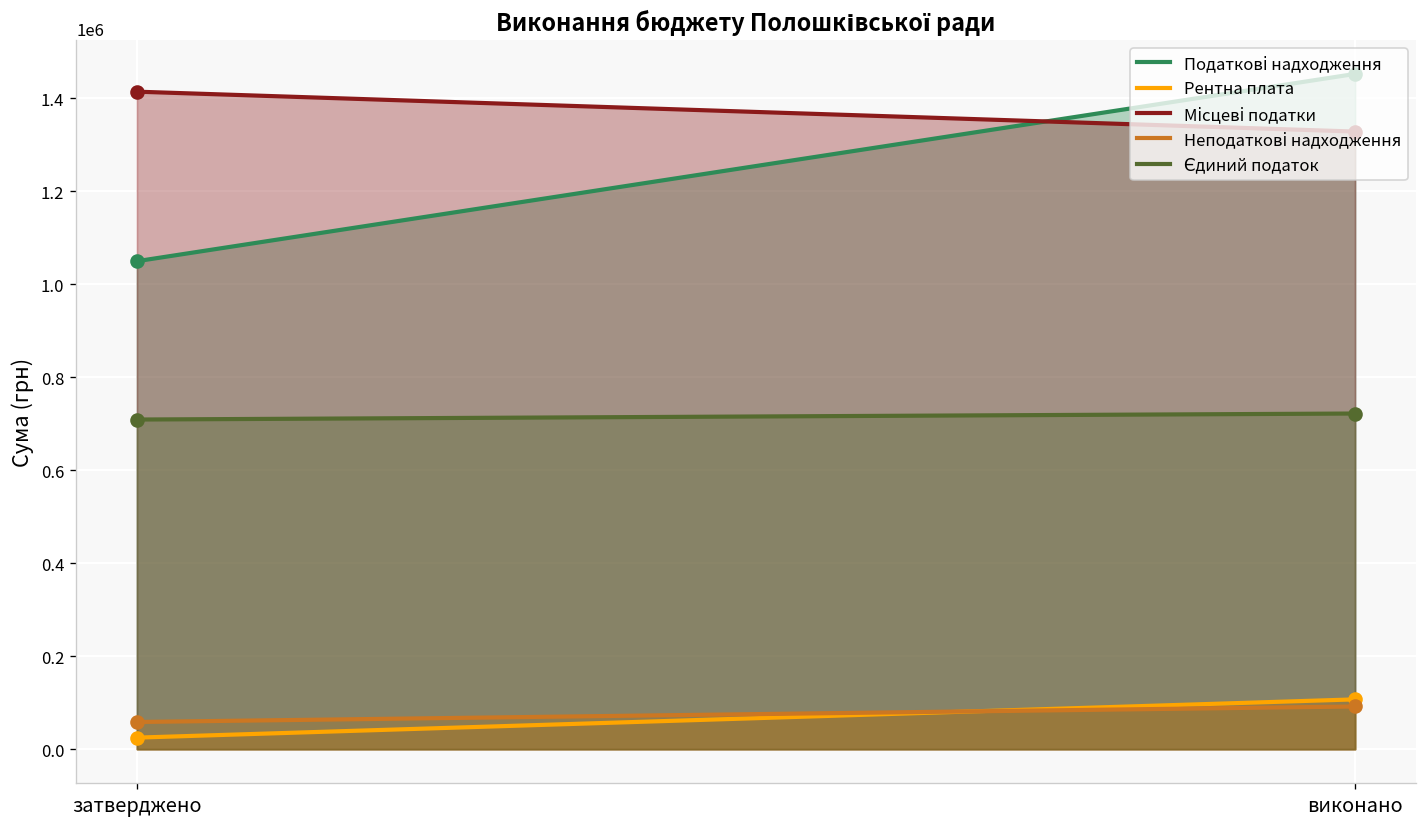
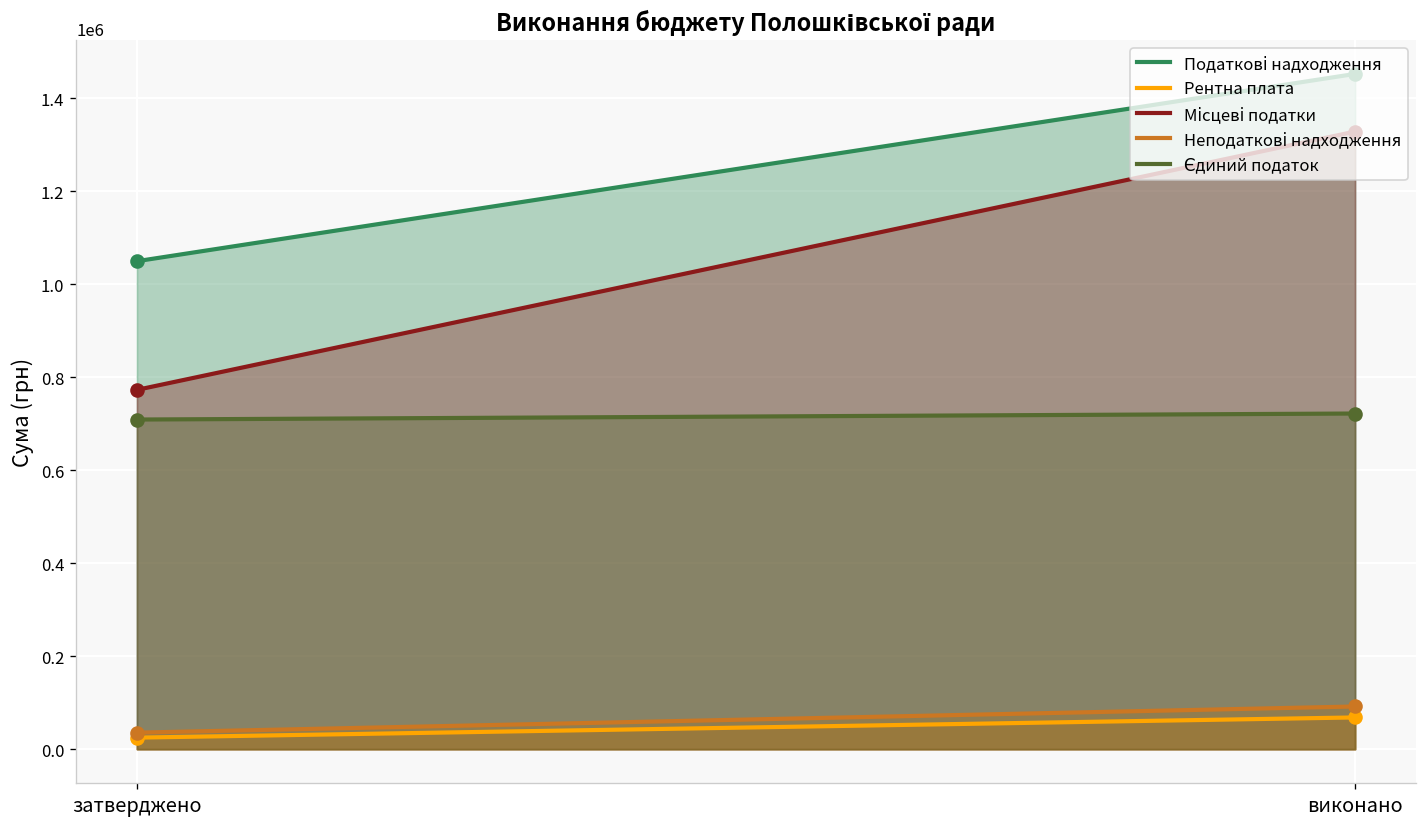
Місцеві податки, затверджено: 1410000 -> 770000
Неподаткові надходження, затверджено: 60000 -> 40000
Рентна плата, виконано: 110000 -> 70000
